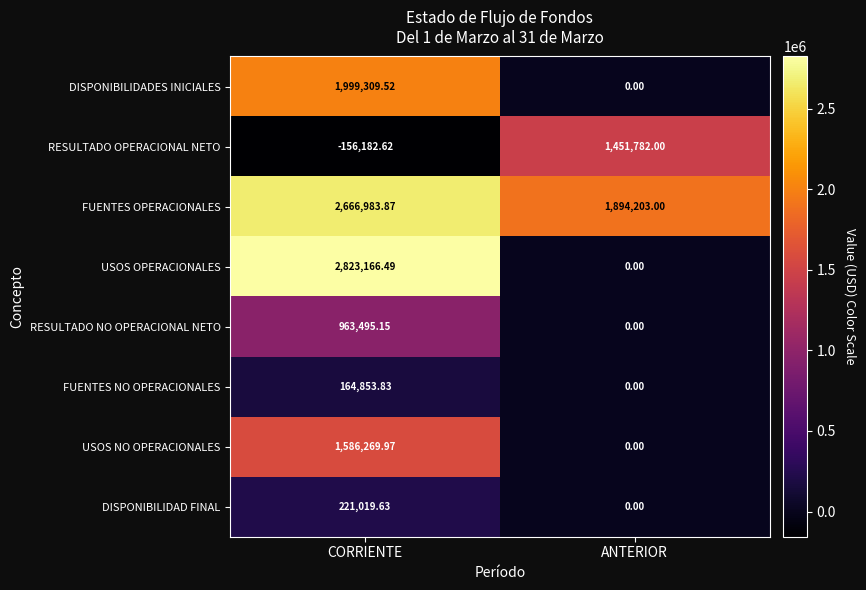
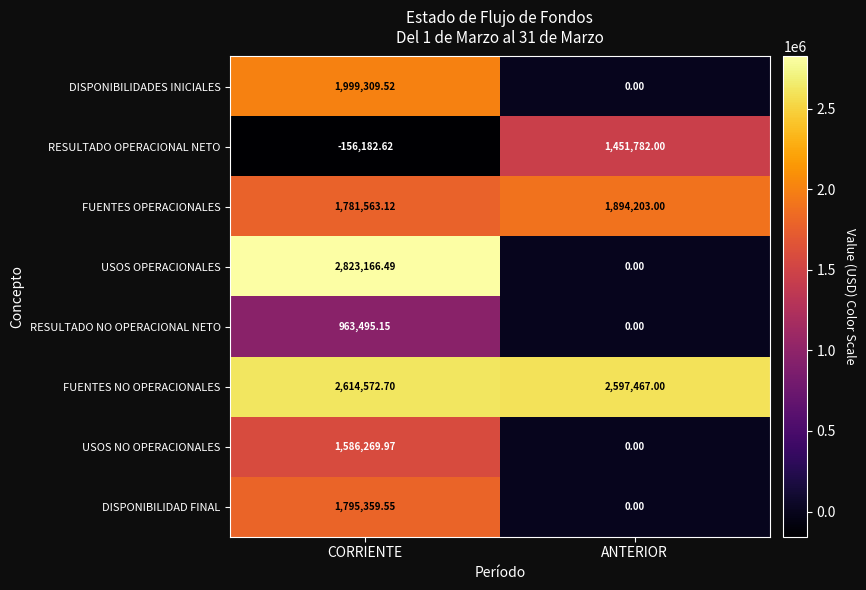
FUENTES OPERACIONALES, CORRIENTE: 2,666,983.87 -> 1,781,563.12
FUENTES NO OPERACIONALES, CORRIENTE: 164,853.83 -> 2,614,572.70
FUENTES NO OPERACIONALES, ANTERIOR: 0.00 -> 2,597,467.00
DISPONIBILIDAD FINAL, CORRIENTE: 221,019.63 -> 1,795,359.55
